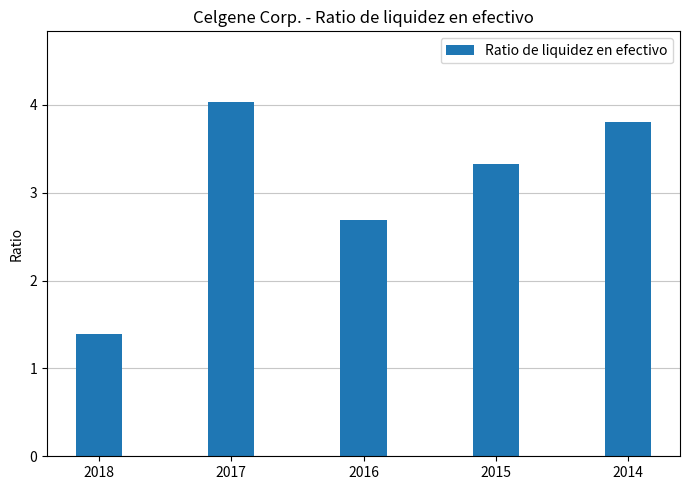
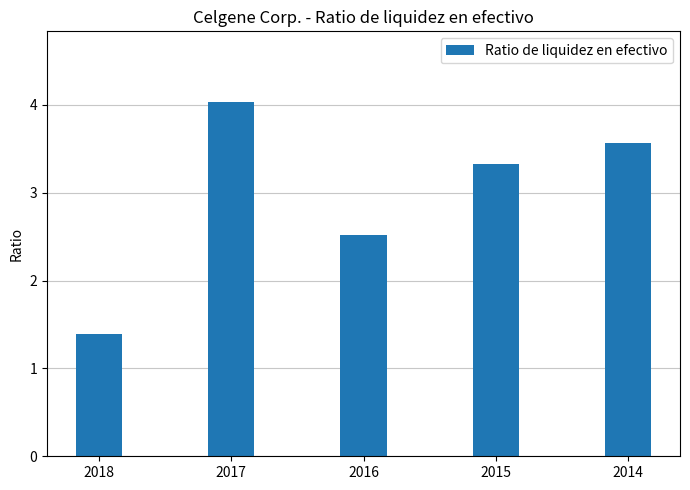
2016: 2.7 -> 2.5
2014: 3.8 -> 3.6
